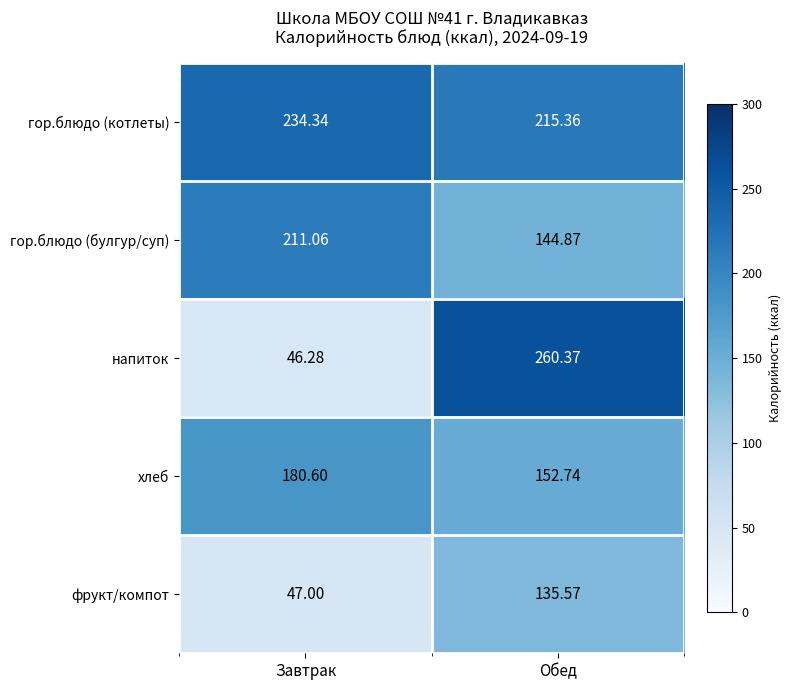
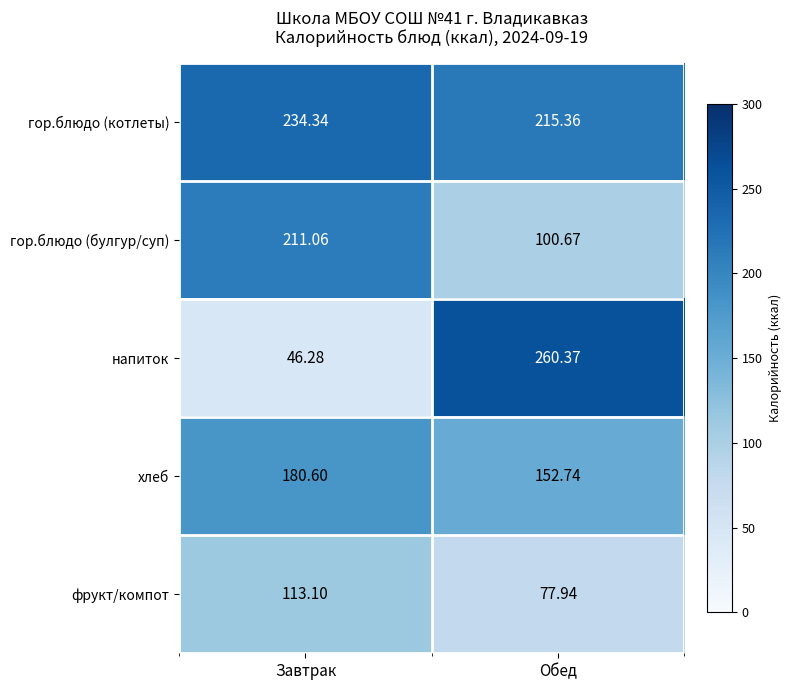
гор.блюдо (булгур/суп), Обед: 144.87 -> 100.67
фрукт/компот, Завтрак: 47.00 -> 113.10
фрукт/компот, Обед: 135.57 -> 77.94
